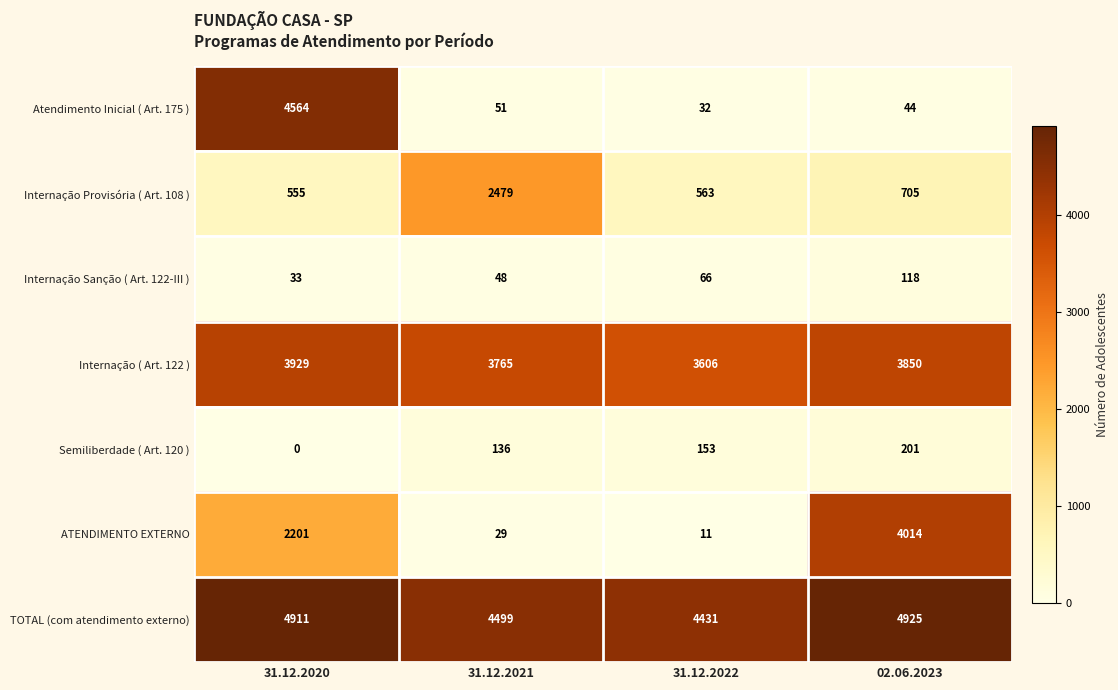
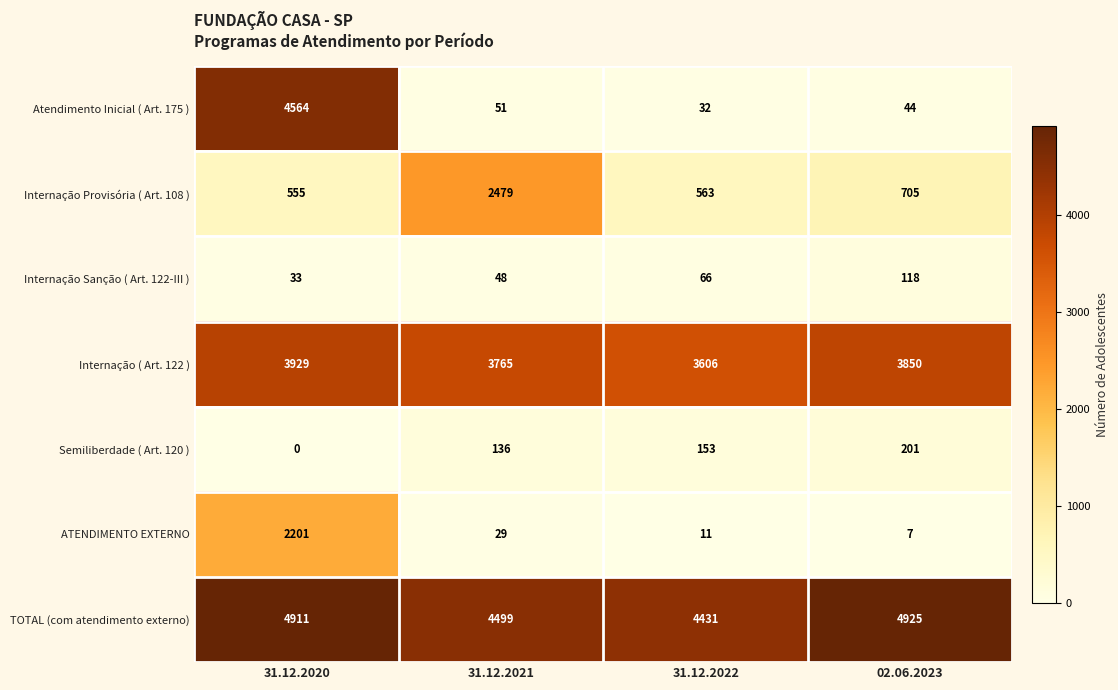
ATENDIMENTO EXTERNO, 02.06.2023: 4014 -> 7
